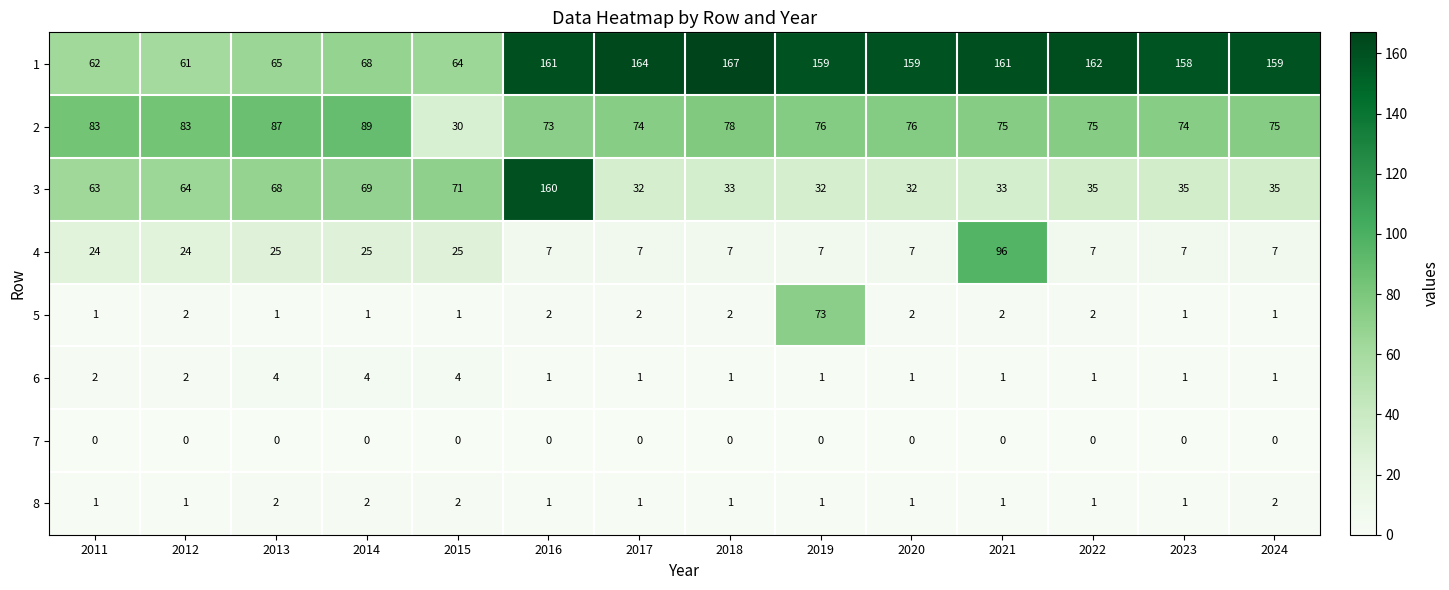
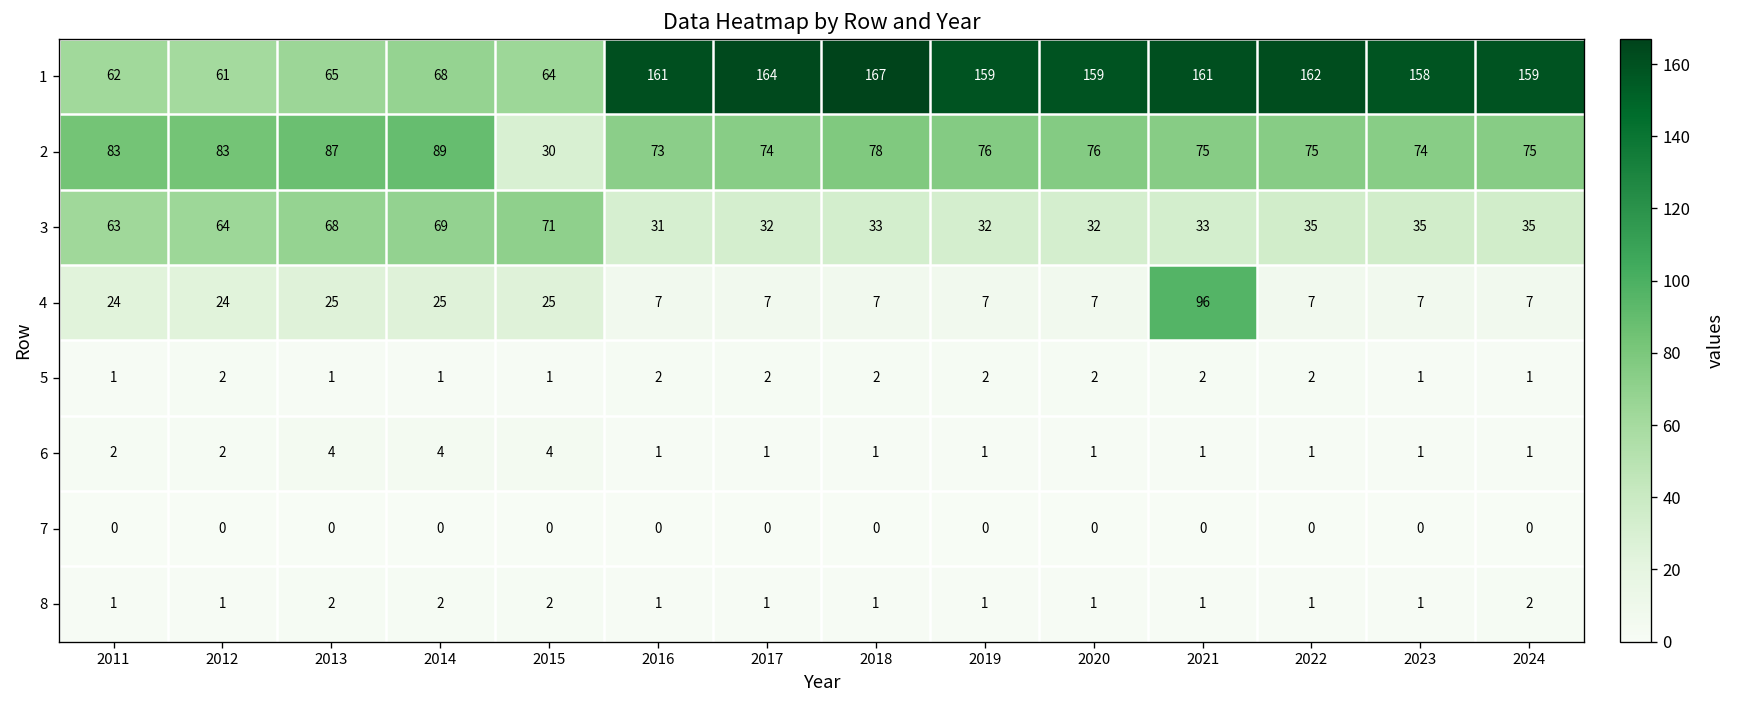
3, 2016: 160 -> 31
5, 2019: 73 -> 2
